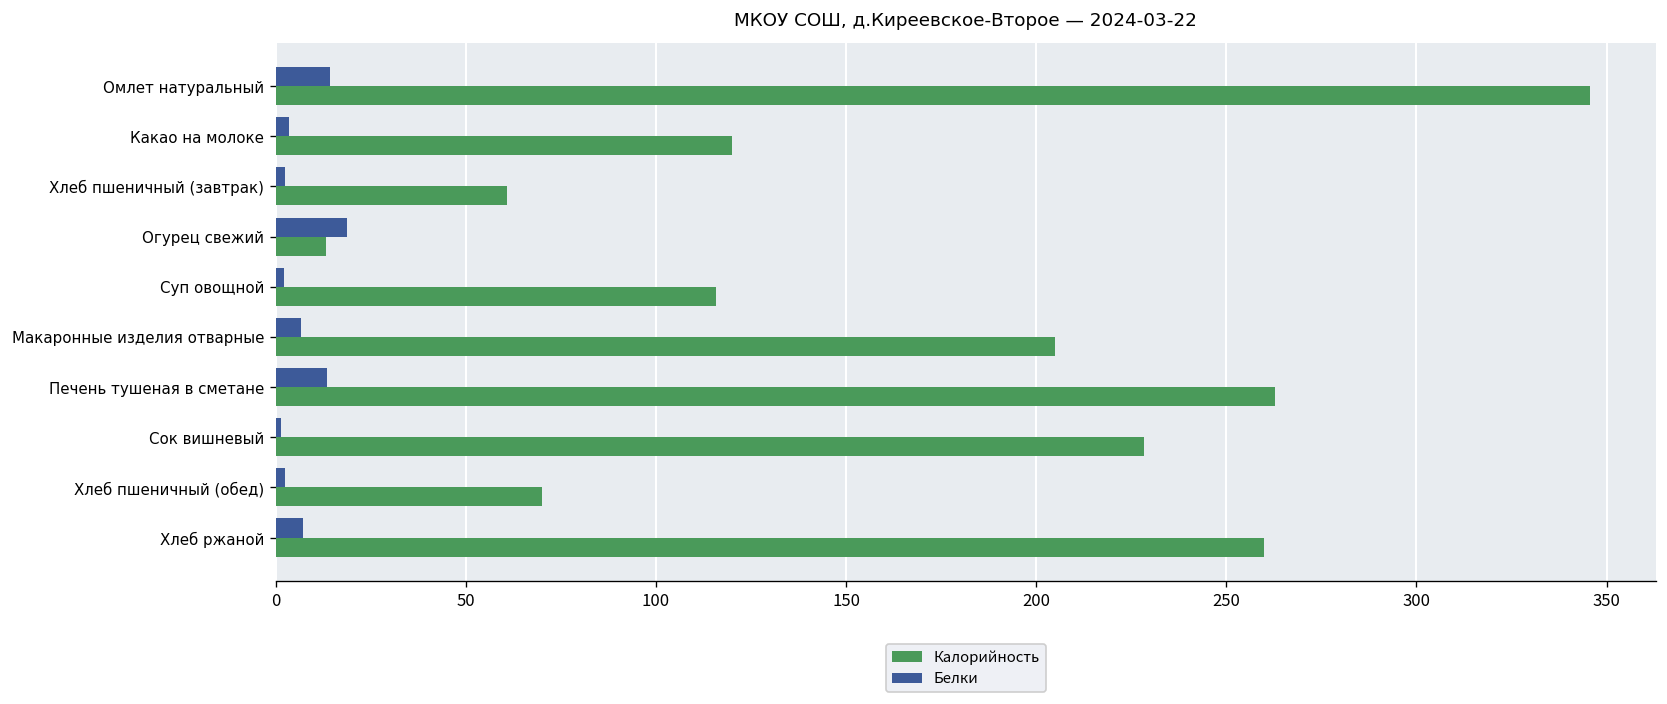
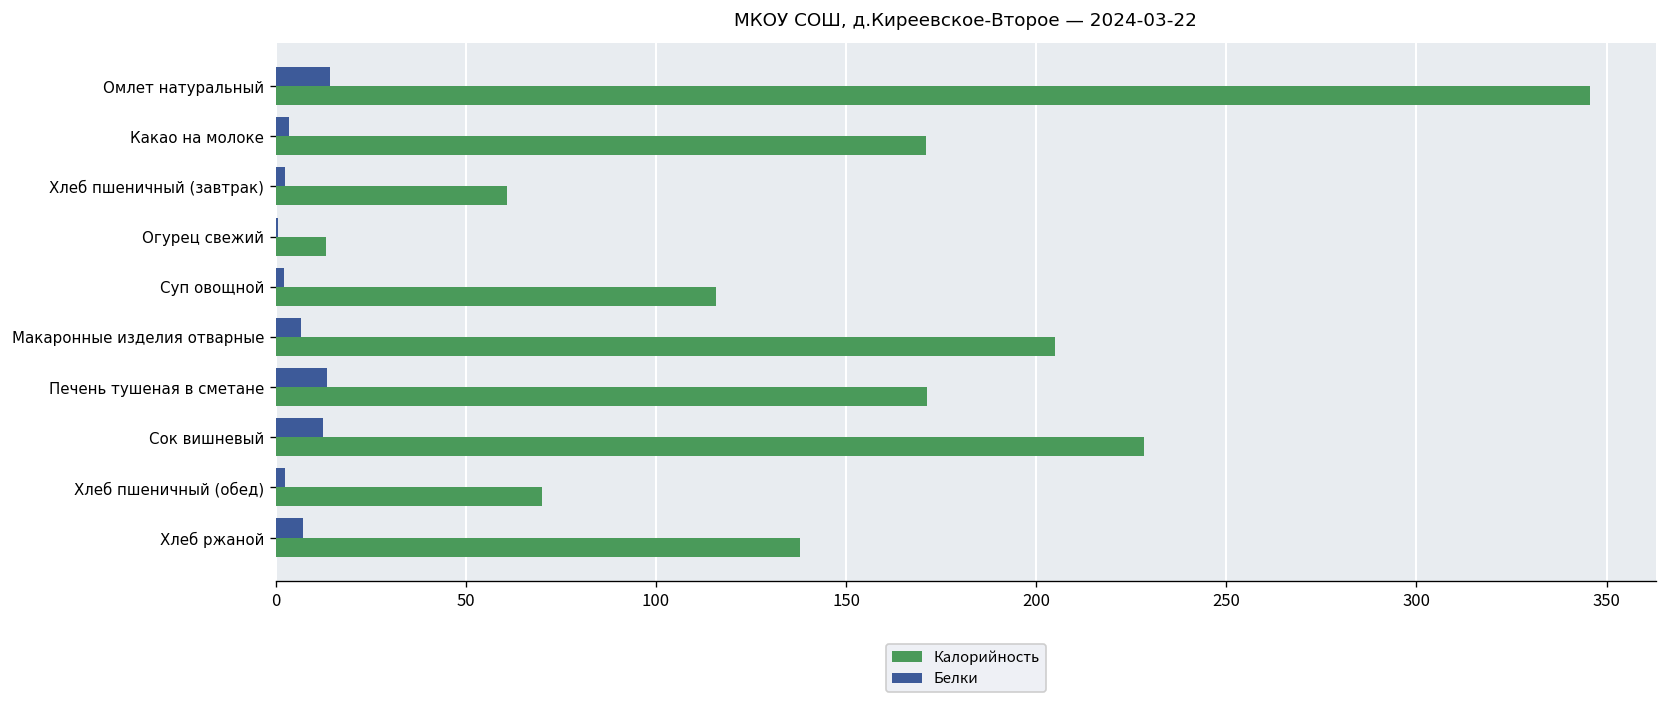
Калорийность, Какао на молоке: 120 -> 171
Белки, Огурец свежий: 19 -> 1
Калорийность, Печень тушеная в сметане: 263 -> 171
Белки, Сок вишневый: 1 -> 12
Калорийность, Хлеб ржаной: 260 -> 138
